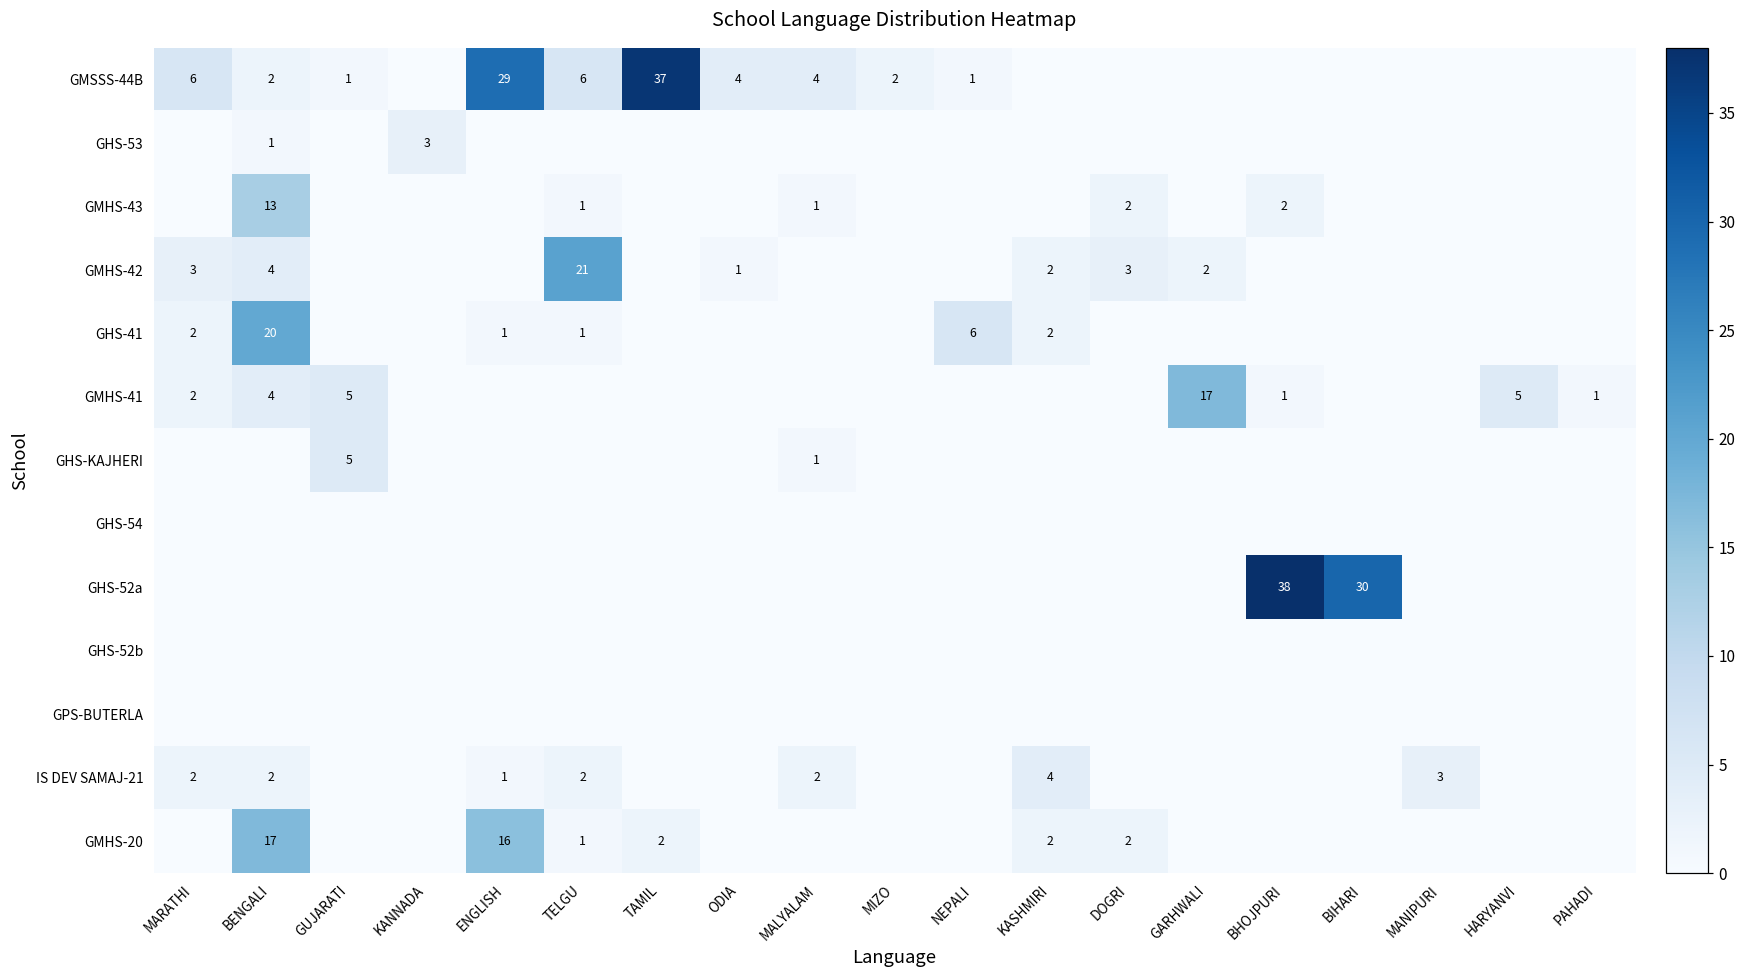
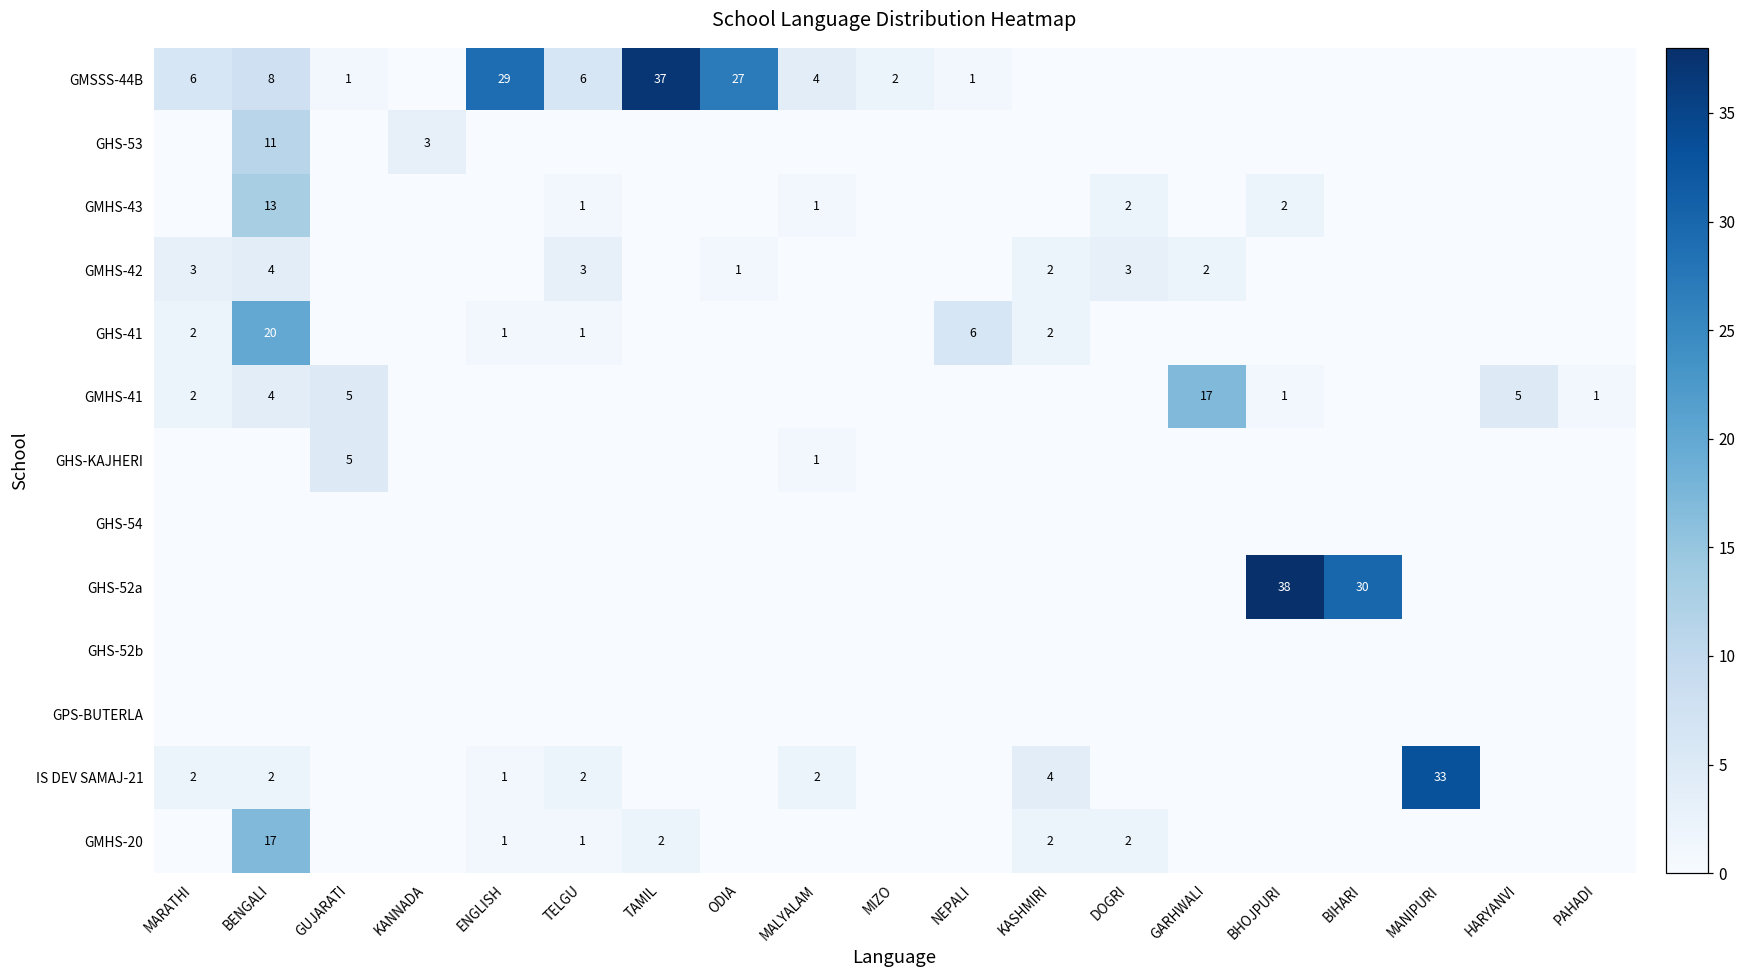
GMSSS-44B, BENGALI: 2 -> 8
GMSSS-44B, ODIA: 4 -> 27
GHS-53, BENGALI: 1 -> 11
GMHS-42, TELGU: 21 -> 3
IS DEV SAMAJ-21, MANIPURI: 3 -> 33
GMHS-20, ENGLISH: 16 -> 1
